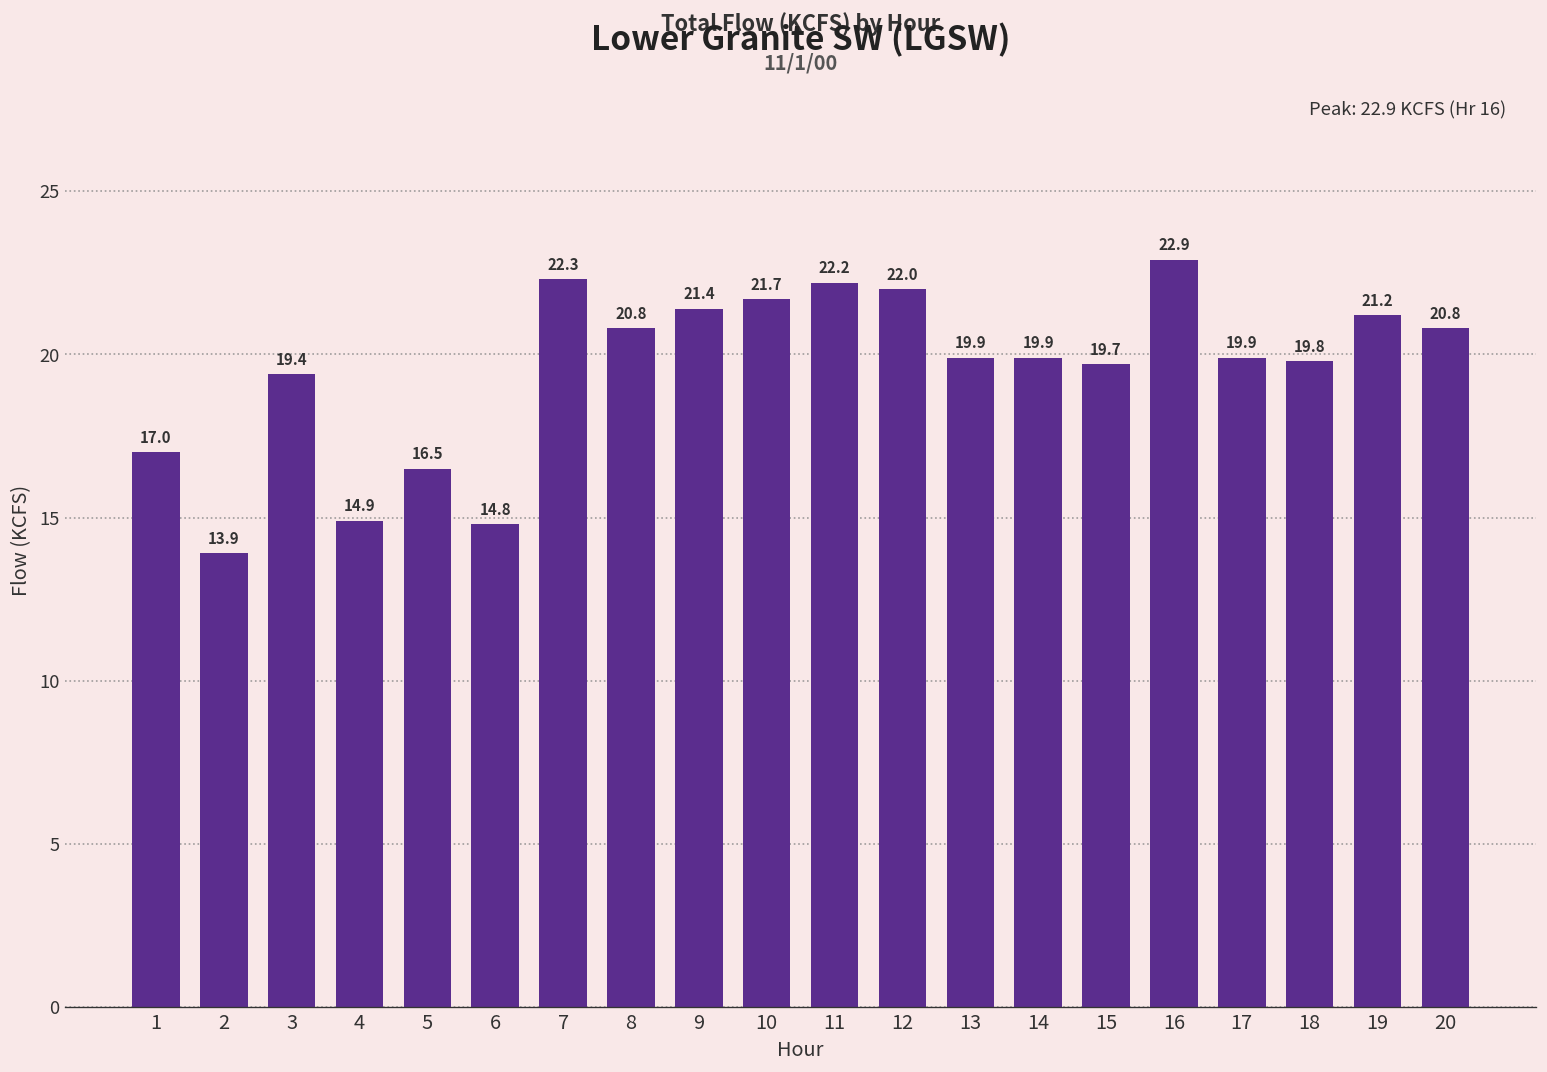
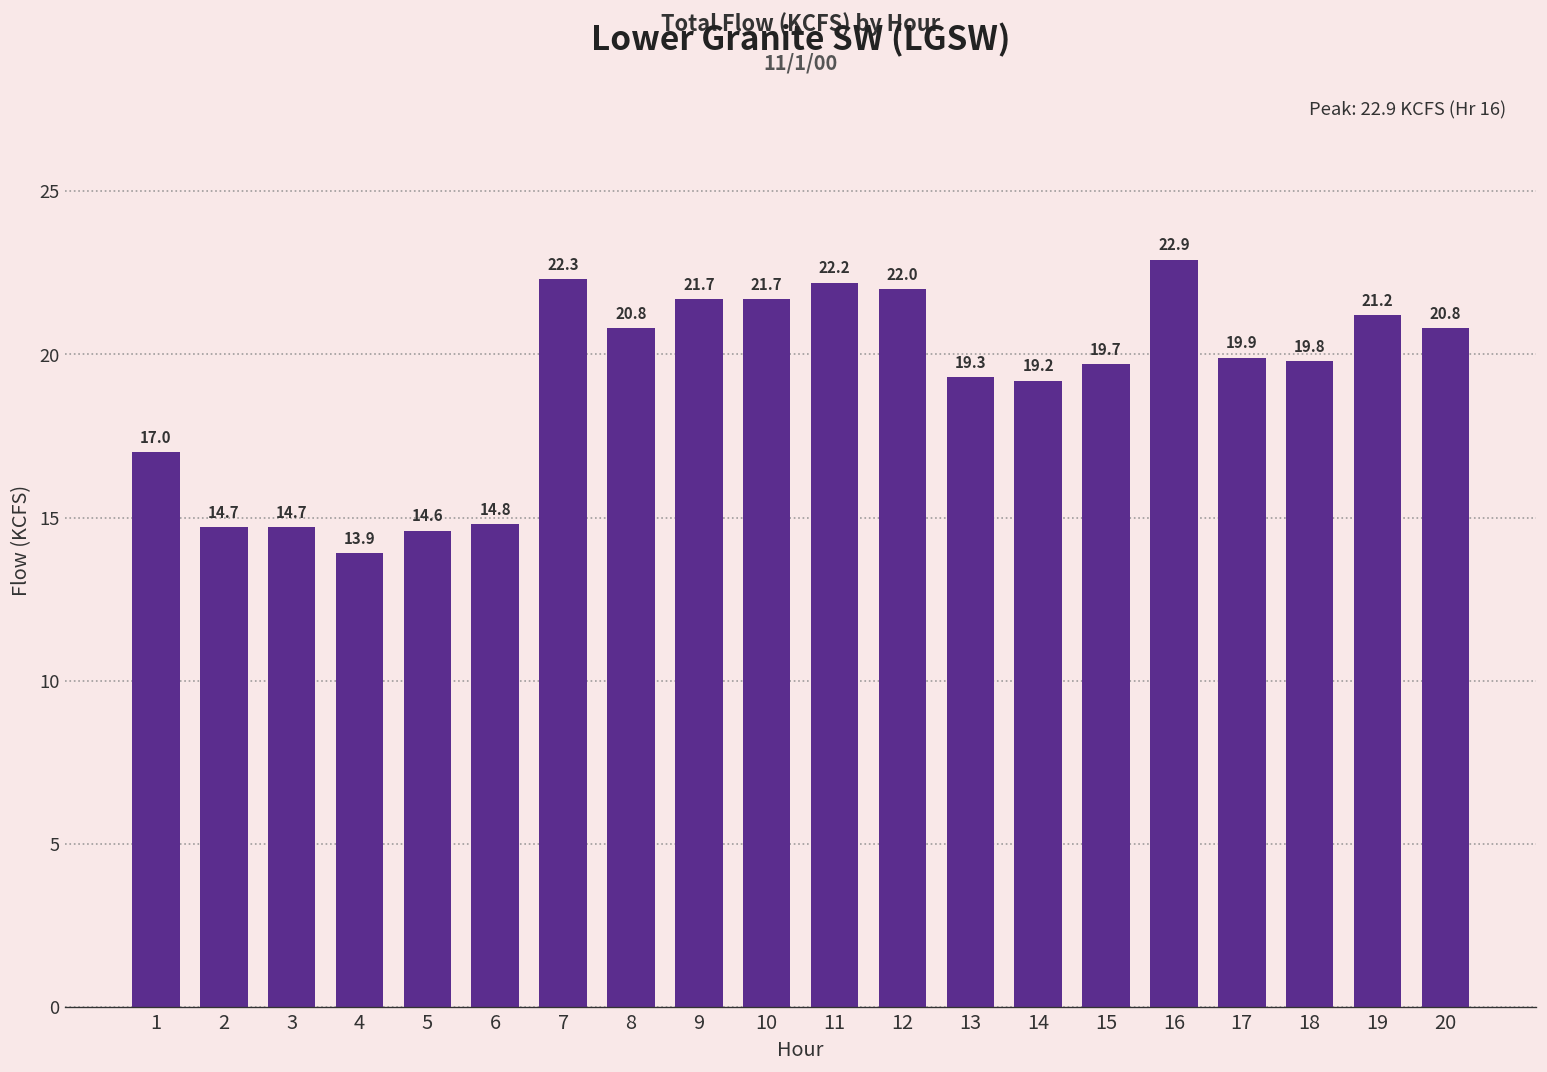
2: 13.9 -> 14.7
3: 19.4 -> 14.7
4: 14.9 -> 13.9
5: 16.5 -> 14.6
9: 21.4 -> 21.7
13: 19.9 -> 19.3
14: 19.9 -> 19.2
